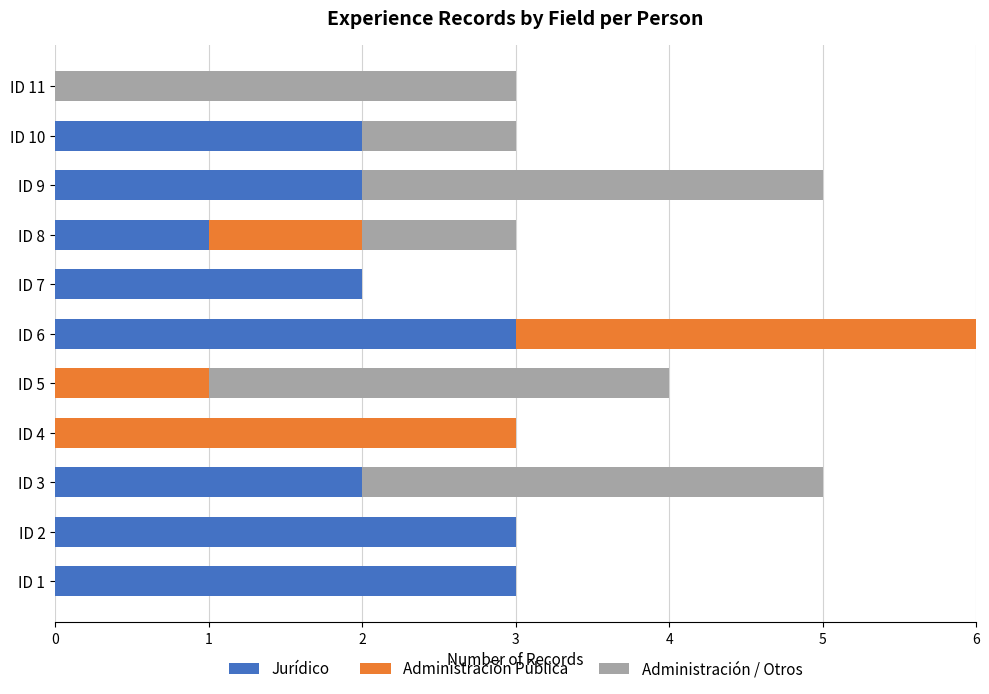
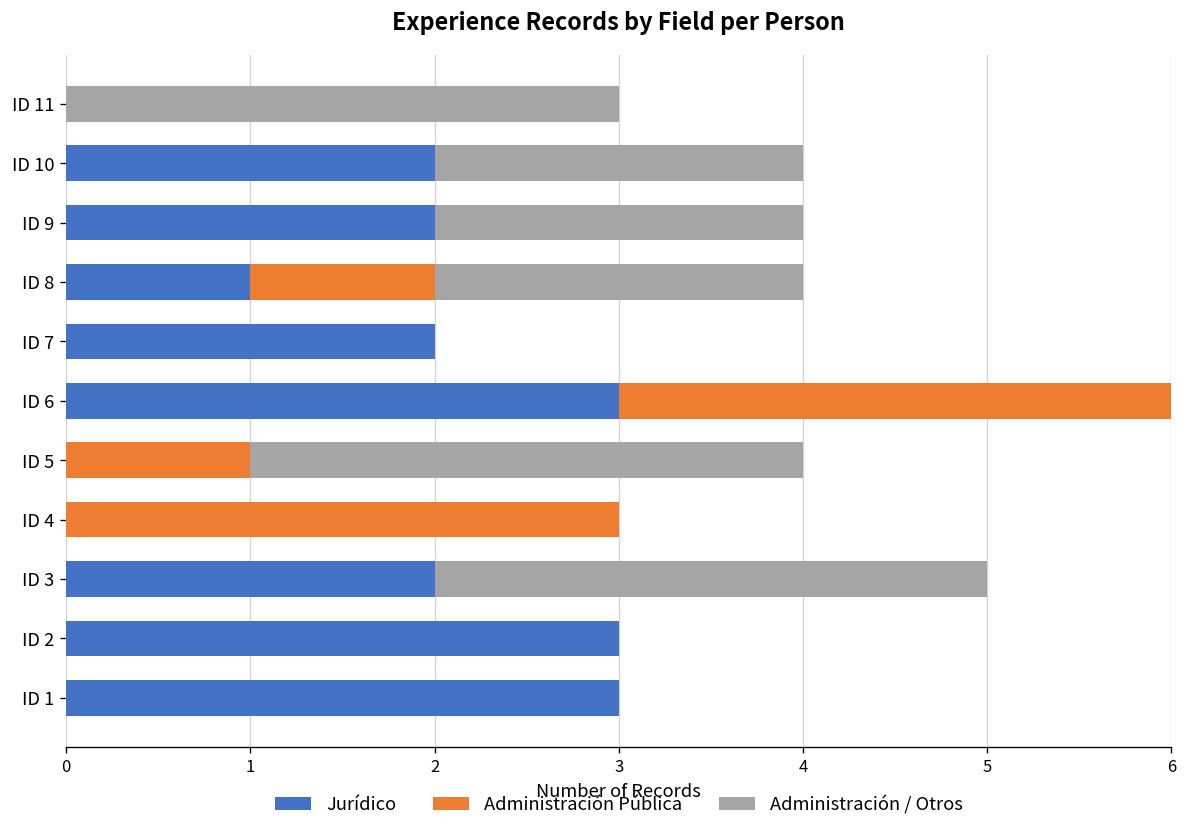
Administración / Otros, ID 10: 1 -> 2
Administración / Otros, ID 9: 3 -> 2
Administración / Otros, ID 8: 1 -> 2
